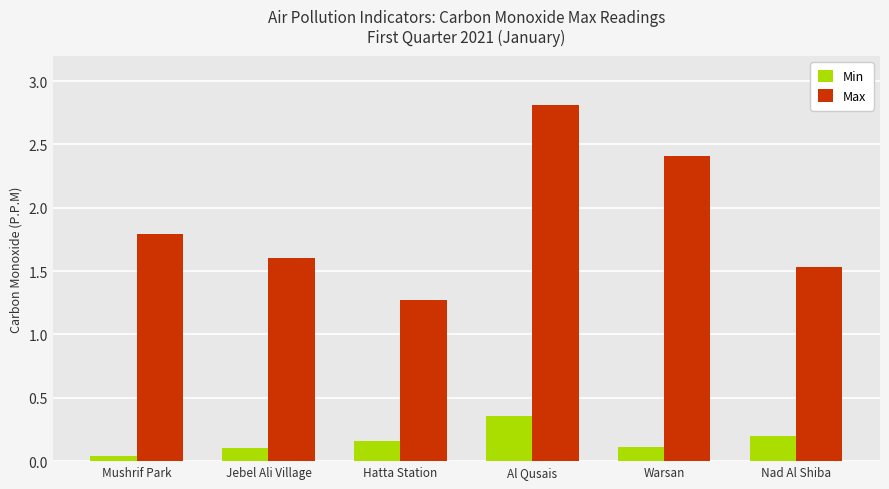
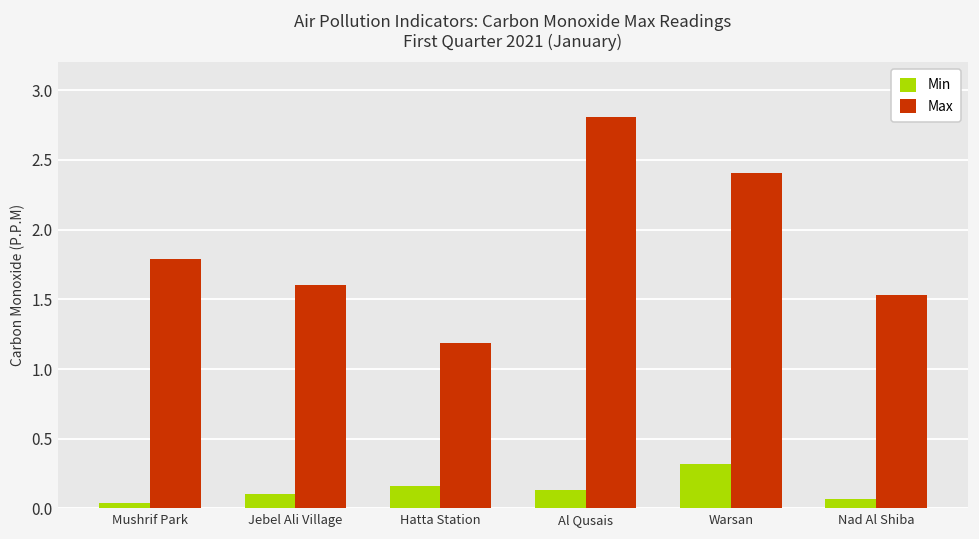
Max, Hatta Station: 1.27 -> 1.19
Min, Al Qusais: 0.36 -> 0.13
Min, Warsan: 0.11 -> 0.32
Min, Nad Al Shiba: 0.20 -> 0.07
